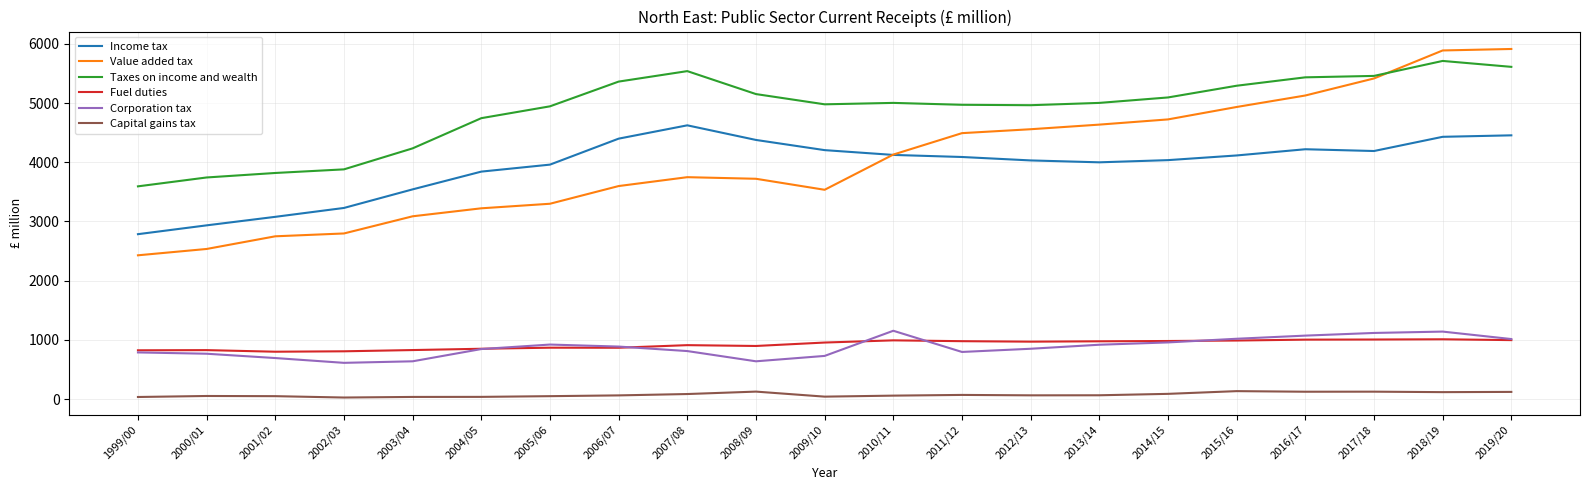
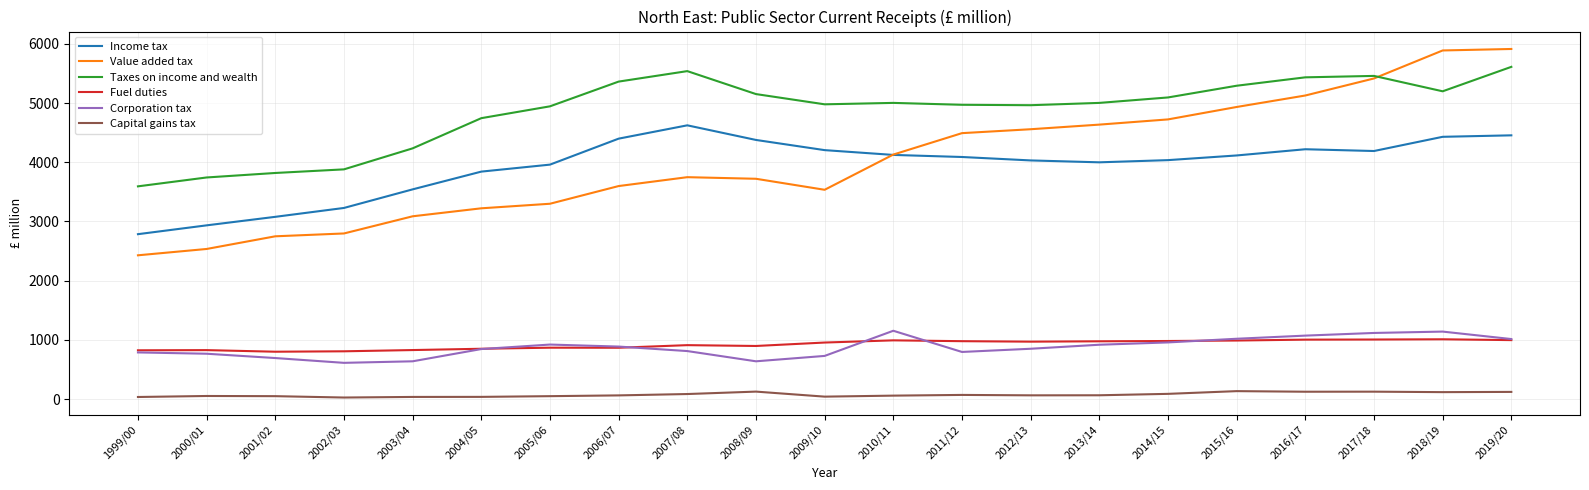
Taxes on income and wealth, 2018/19: 5700 -> 5200
